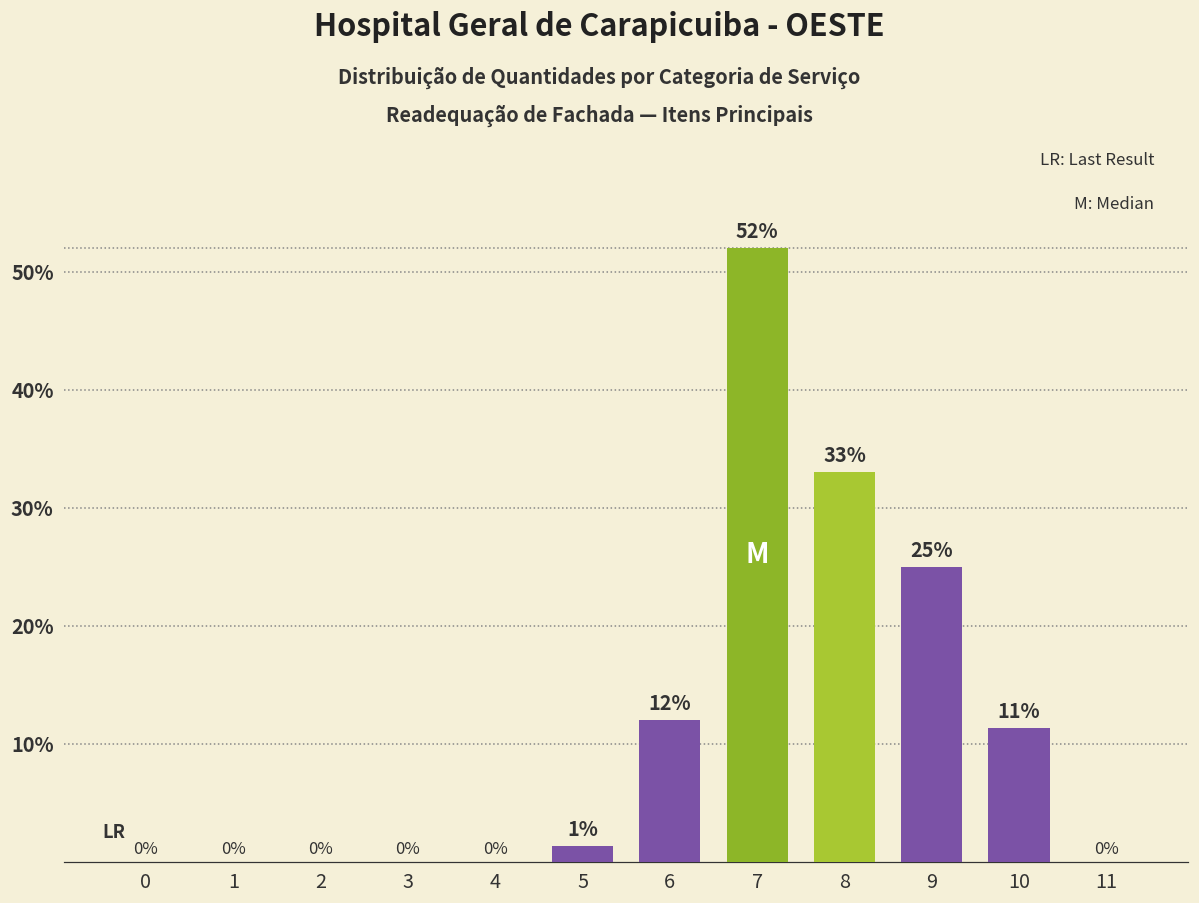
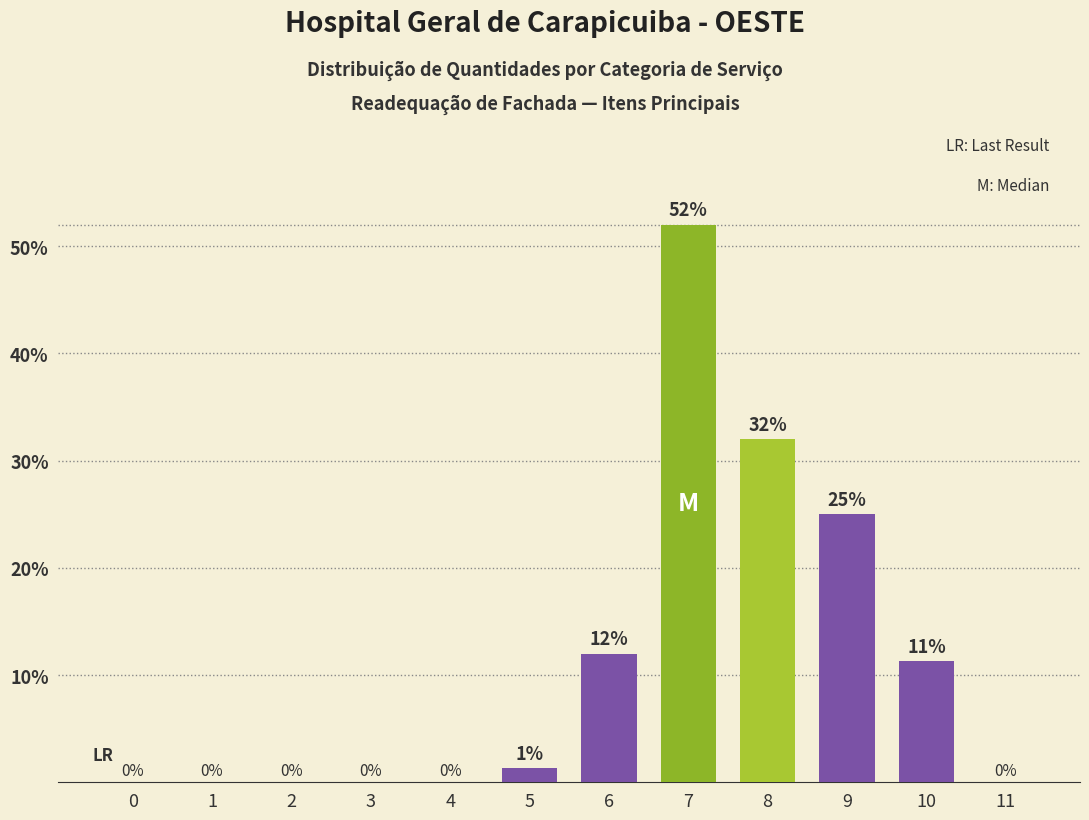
8: 33% -> 32%
